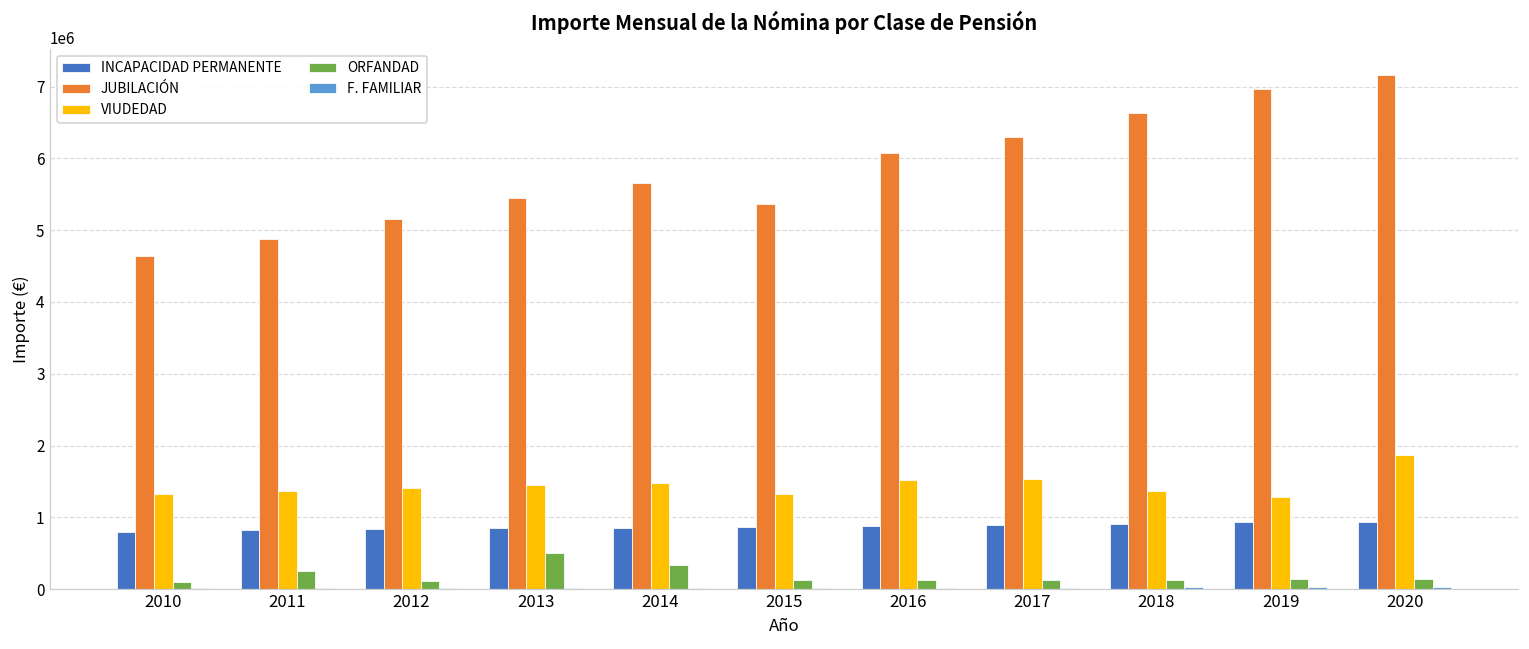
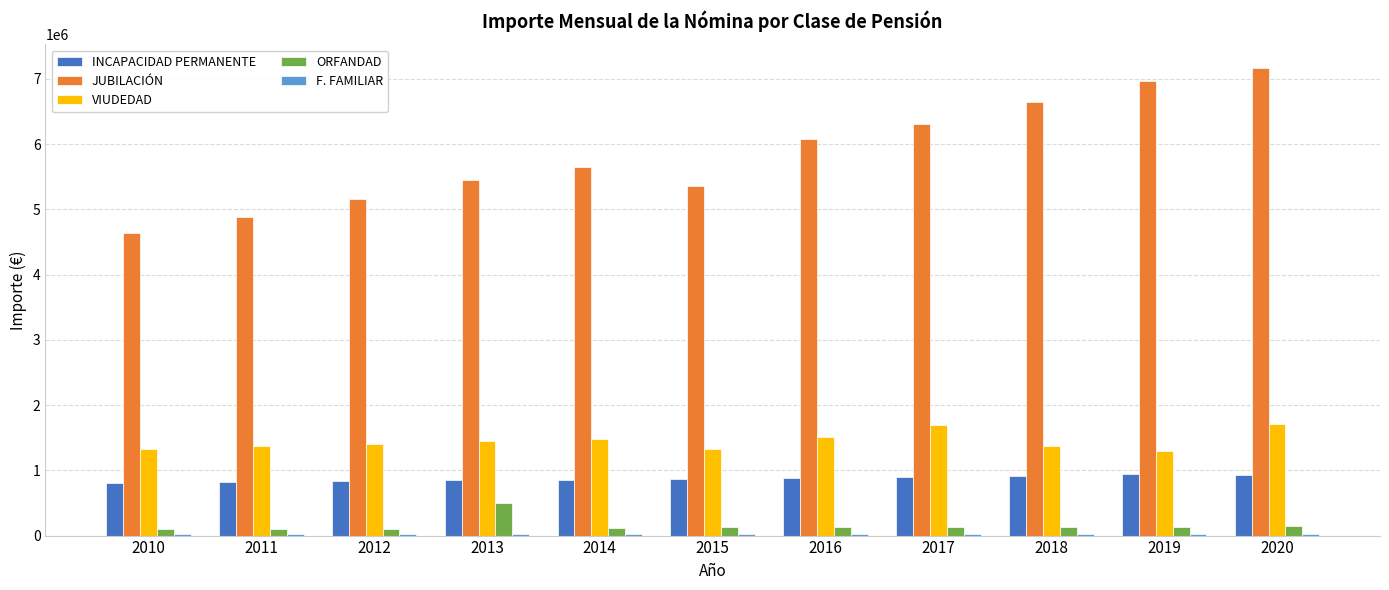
ORFANDAD, 2011: 300000 -> 100000
ORFANDAD, 2014: 300000 -> 100000
VIUDEDAD, 2017: 1500000 -> 1700000
VIUDEDAD, 2020: 1900000 -> 1700000
